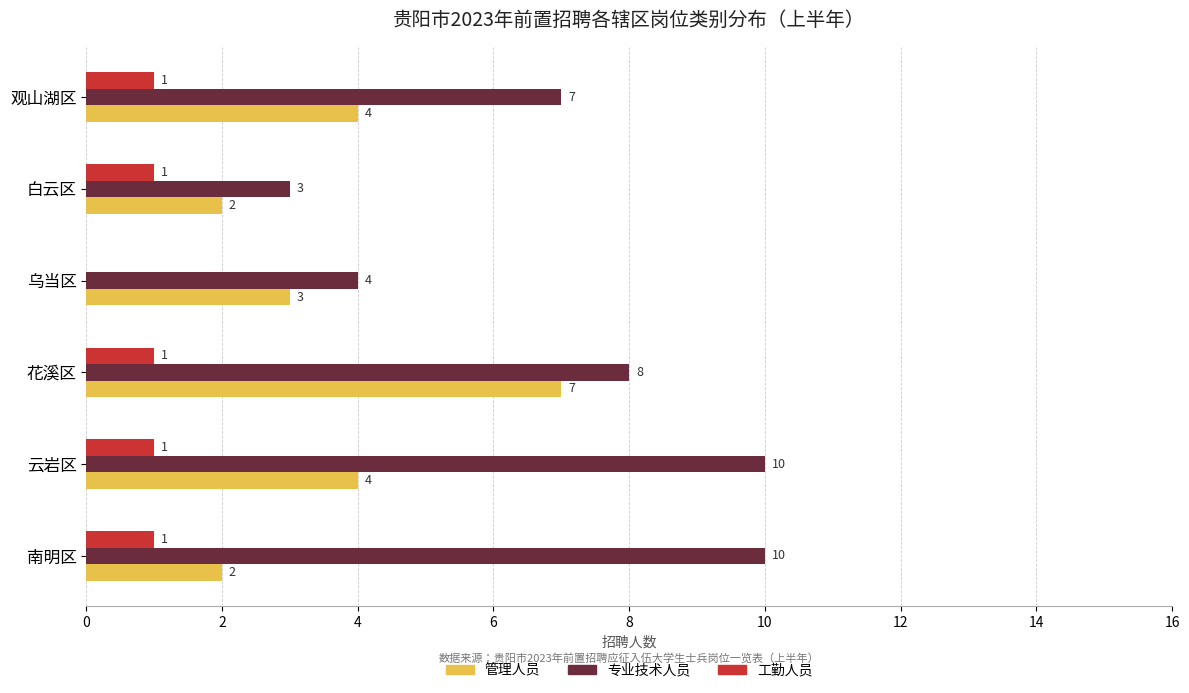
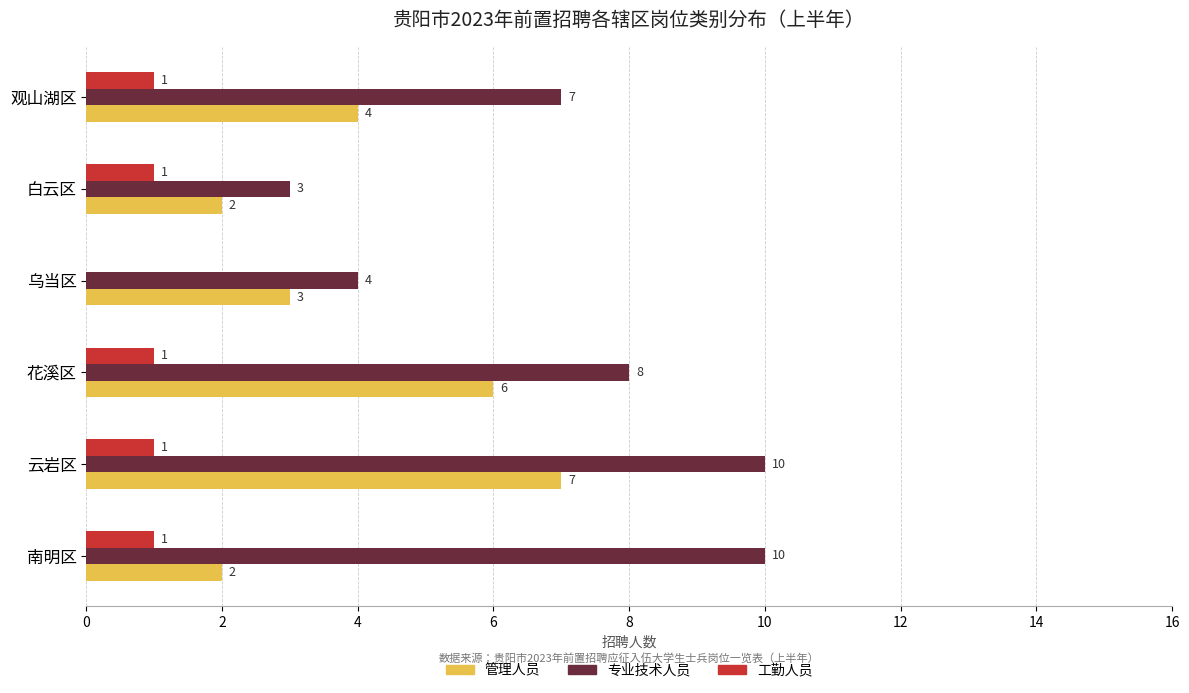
管理人员, 花溪区: 7 -> 6
管理人员, 云岩区: 4 -> 7
